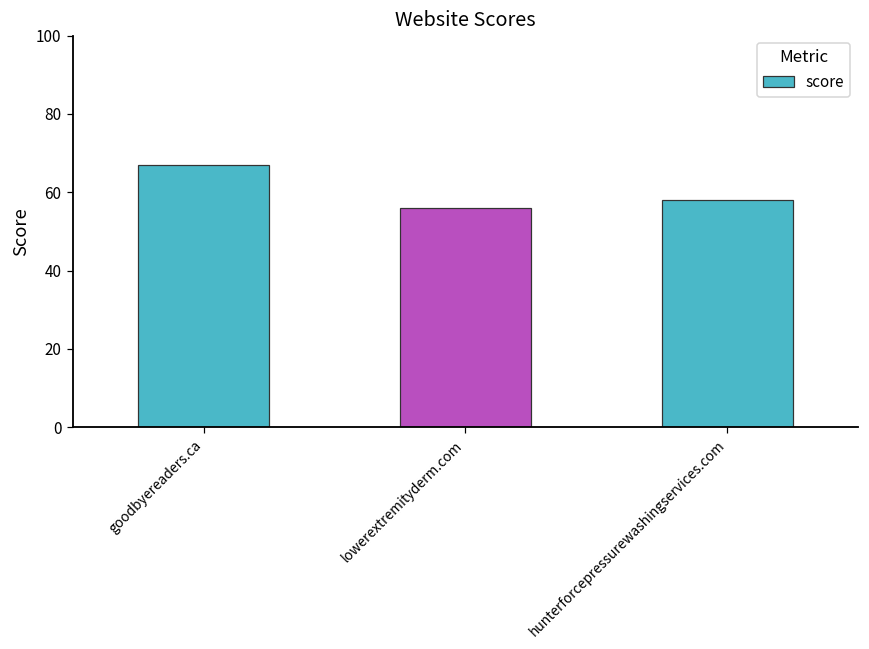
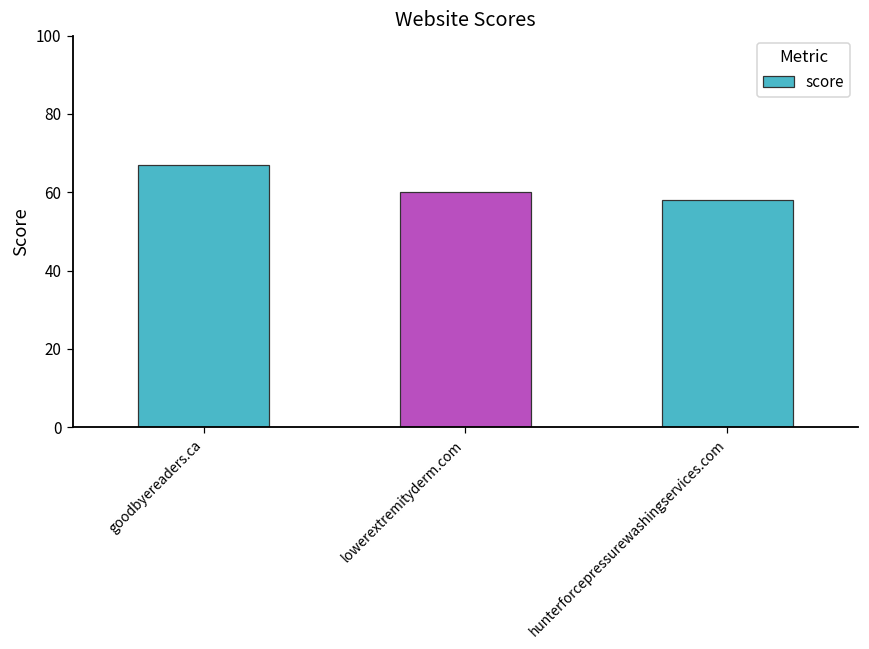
lowerextremityderm.com: 56 -> 60
